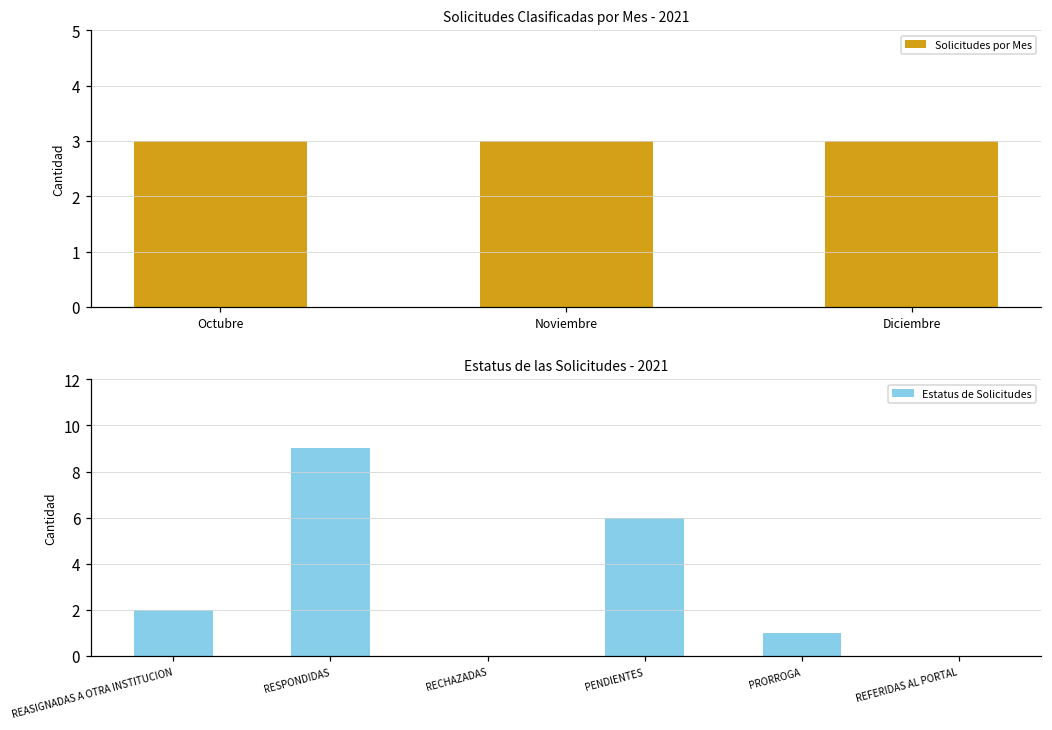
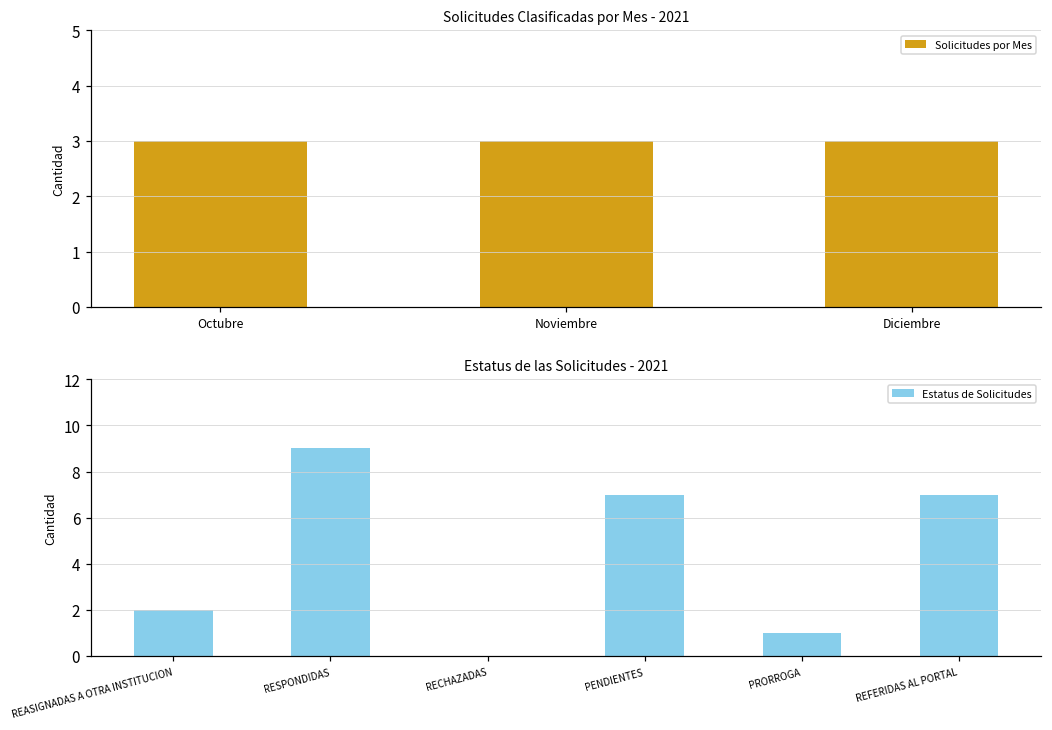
Estatus de las Solicitudes - 2021, PENDIENTES: 6 -> 7
Estatus de las Solicitudes - 2021, REFERIDAS AL PORTAL: 0 -> 7
